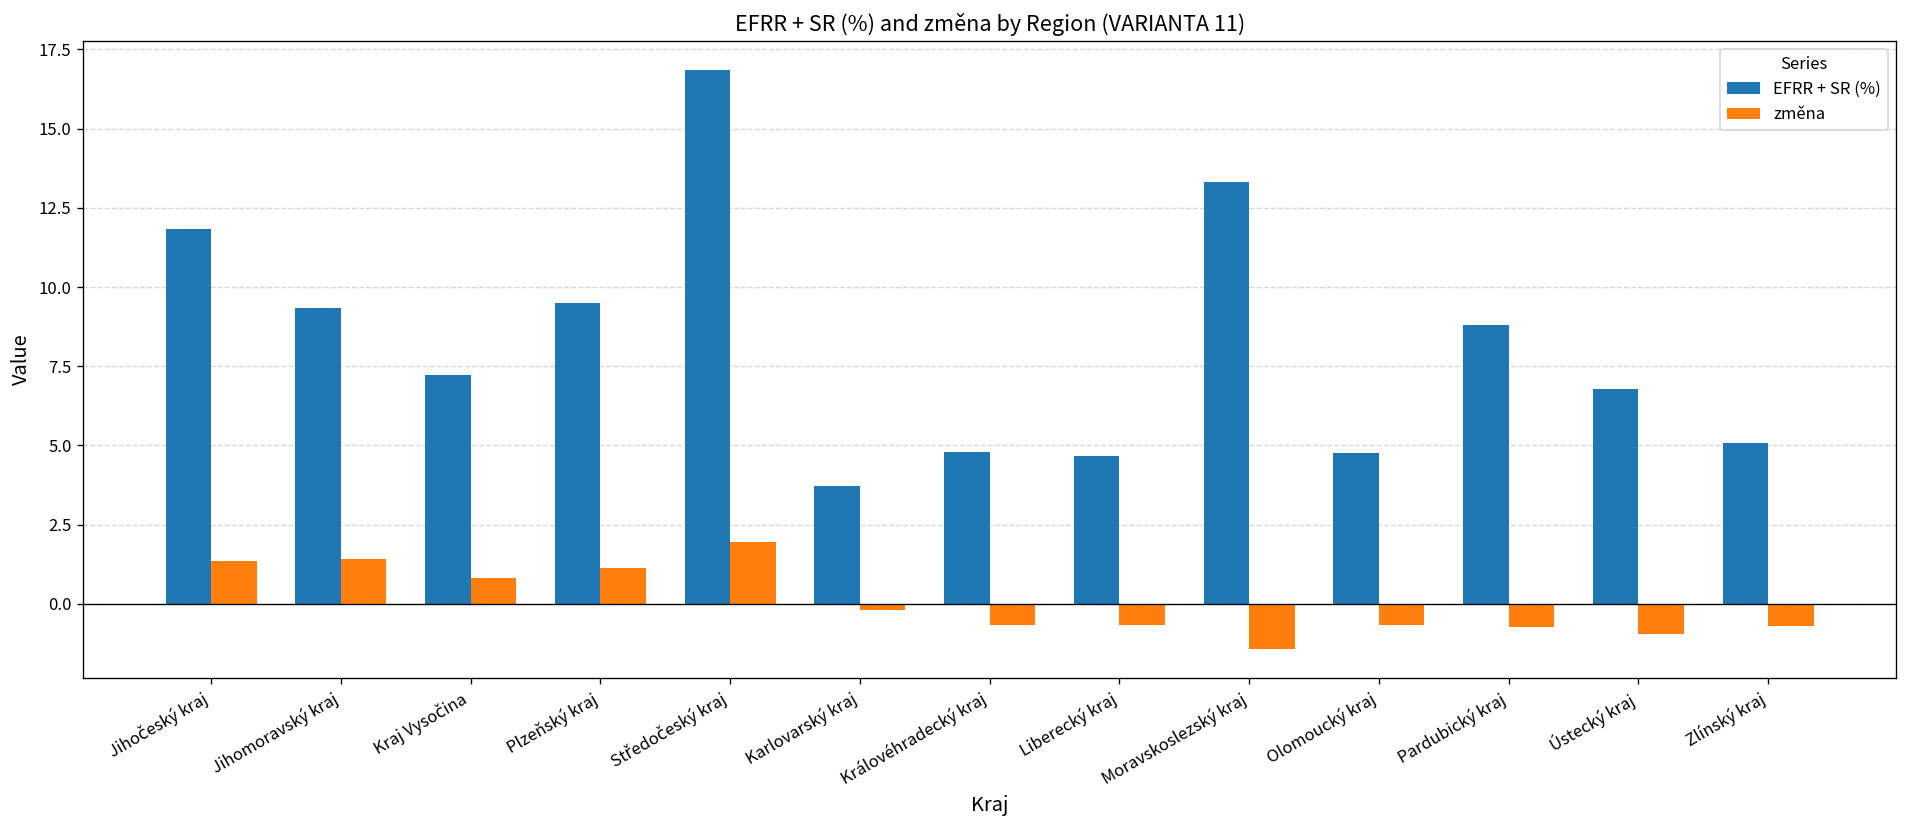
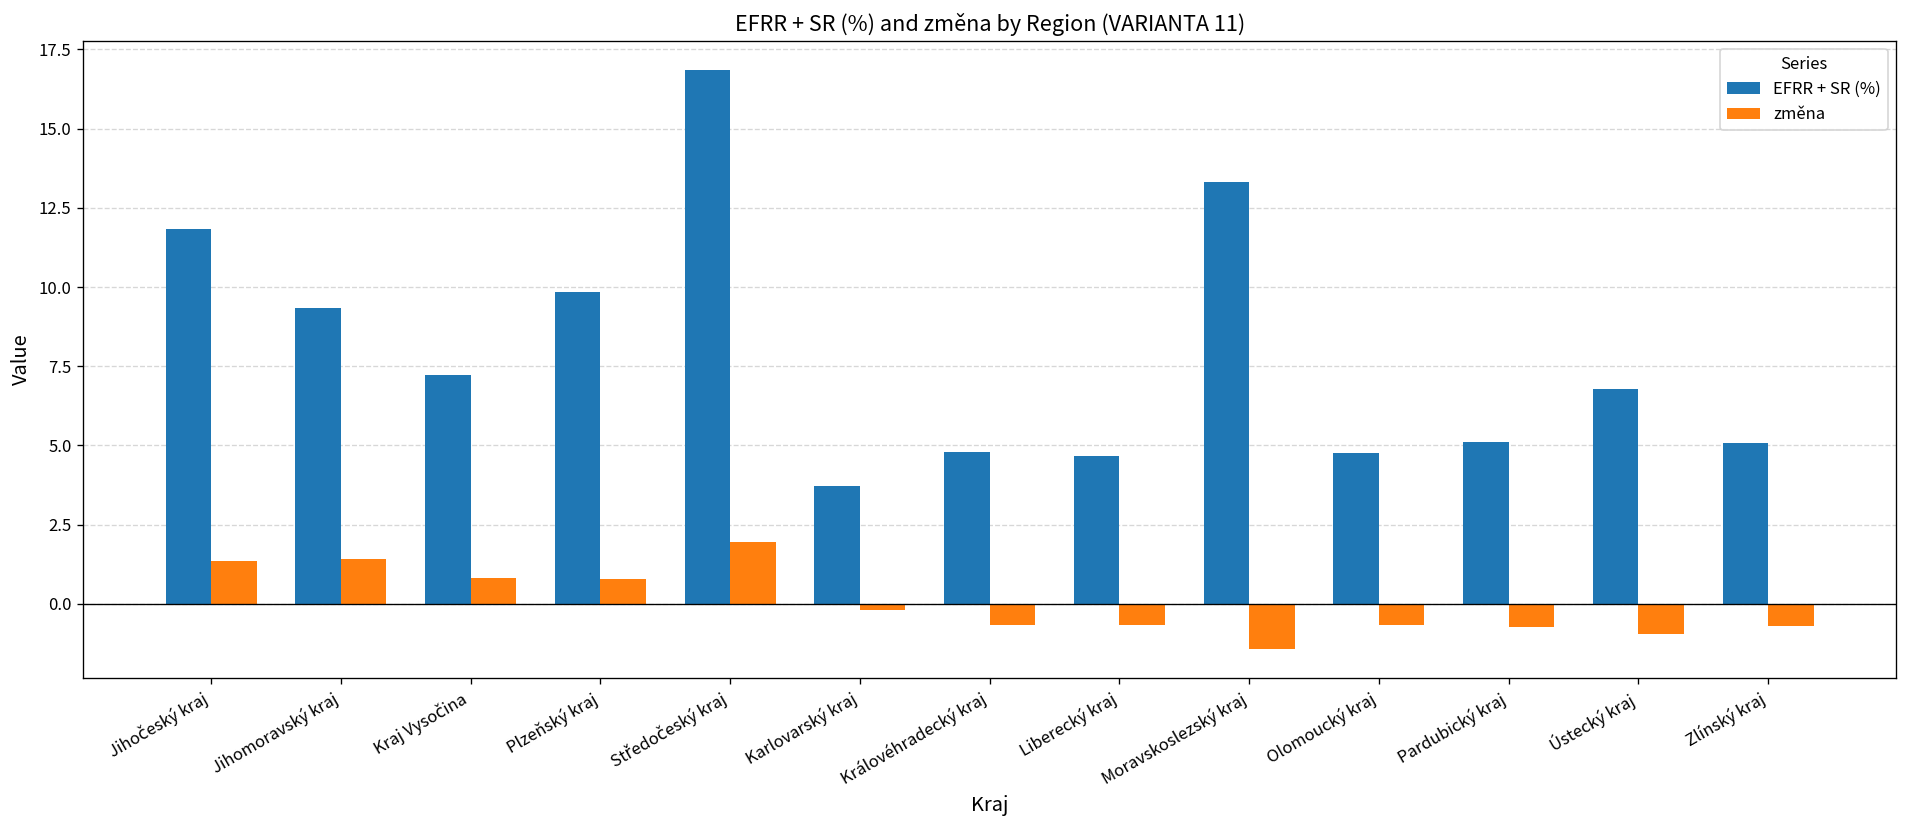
EFRR + SR (%), Plzeňský kraj: 9.5 -> 9.8
změna, Plzeňský kraj: 1.1 -> 0.8
EFRR + SR (%), Pardubický kraj: 8.8 -> 5.1
